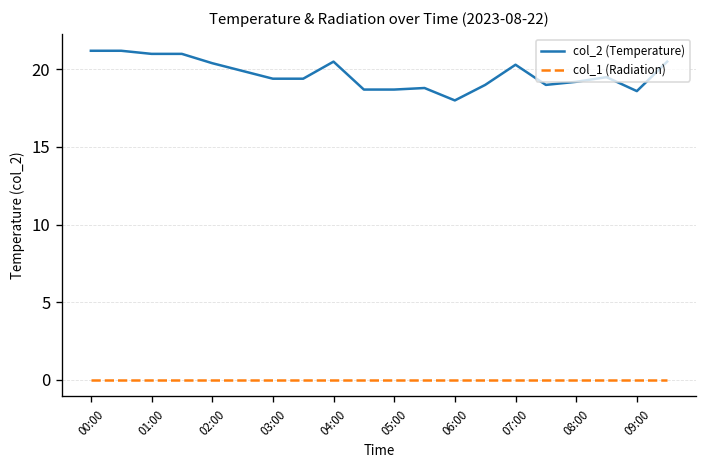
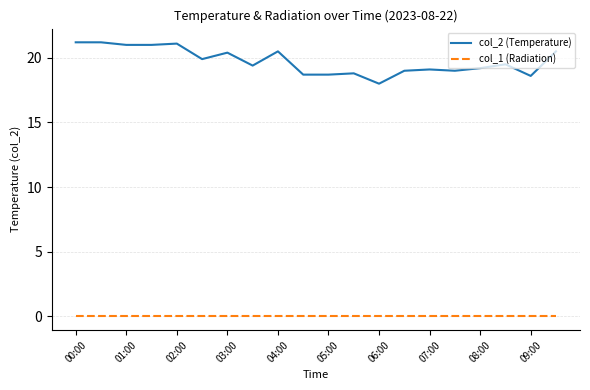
col_2 (Temperature), 02:00: 20.4 -> 21.1
col_2 (Temperature), 03:00: 19.4 -> 20.4
col_2 (Temperature), 07:00: 20.3 -> 19.1
